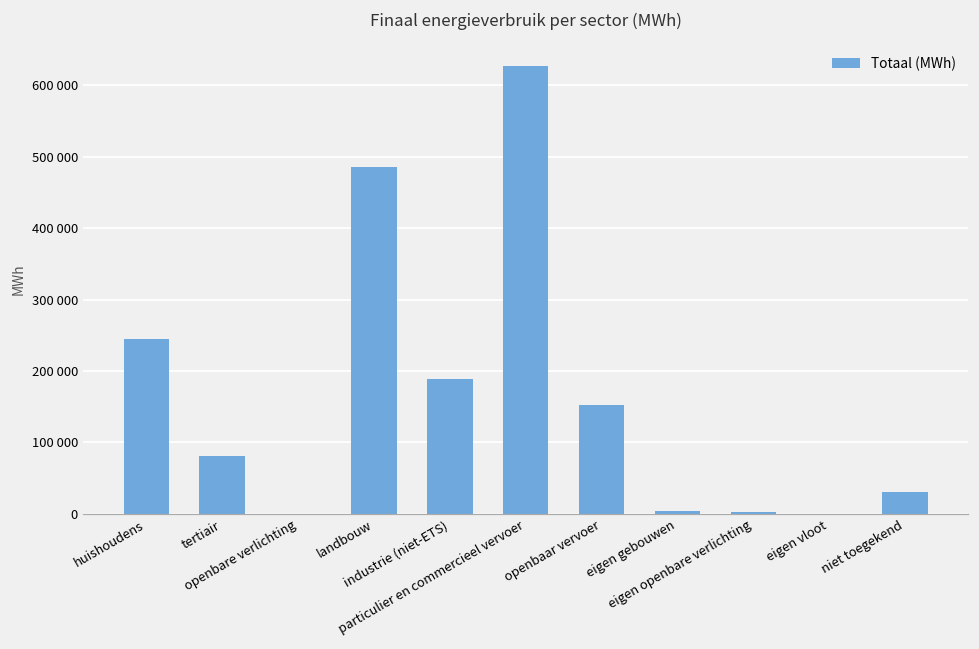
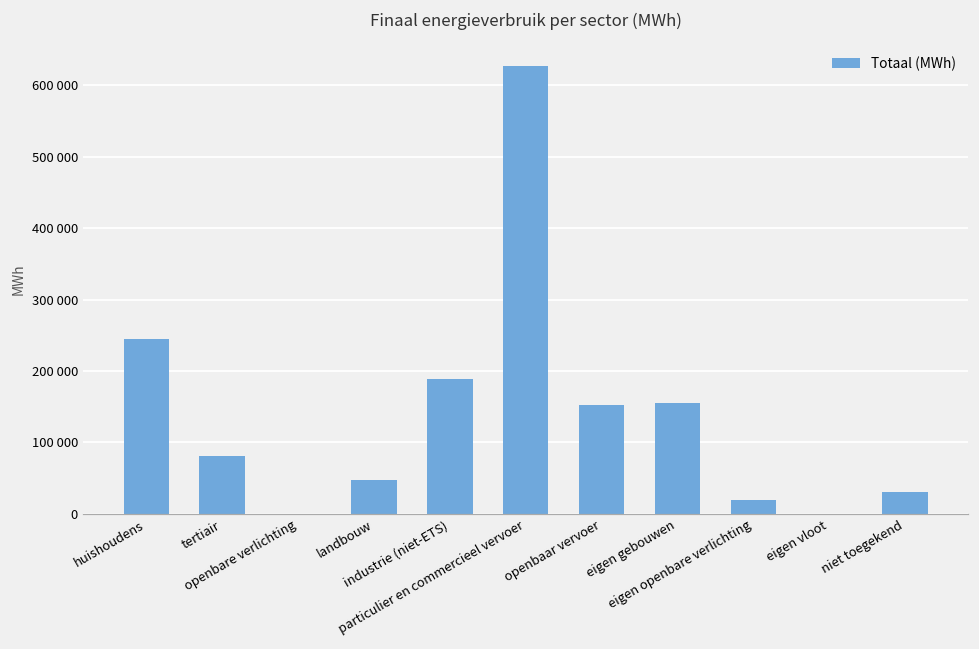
landbouw: 490000 -> 50000
eigen gebouwen: 0 -> 160000
eigen openbare verlichting: 0 -> 20000
